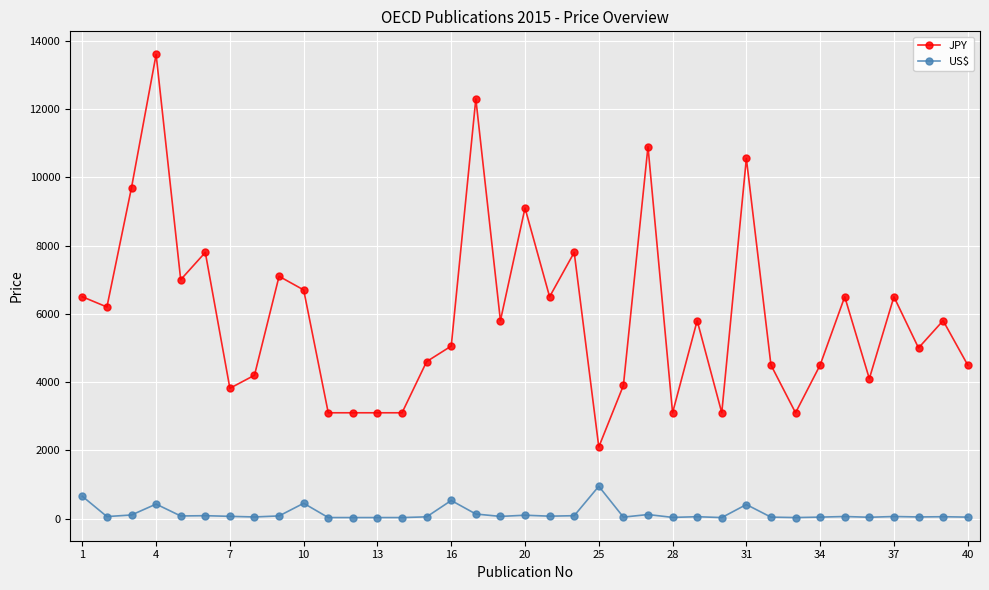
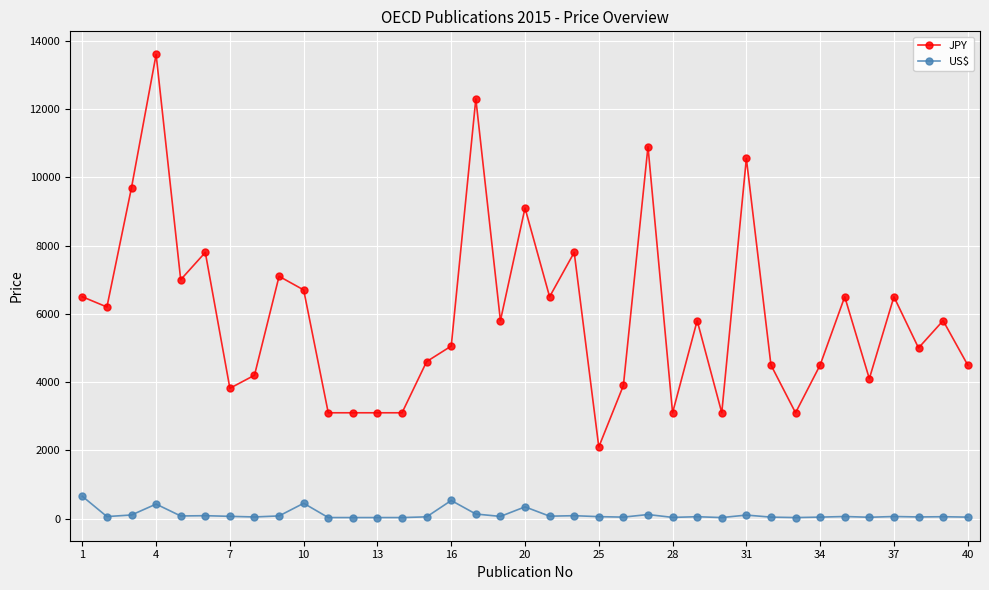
US$, 20: 100 -> 300
US$, 25: 900 -> 100
US$, 31: 400 -> 100
